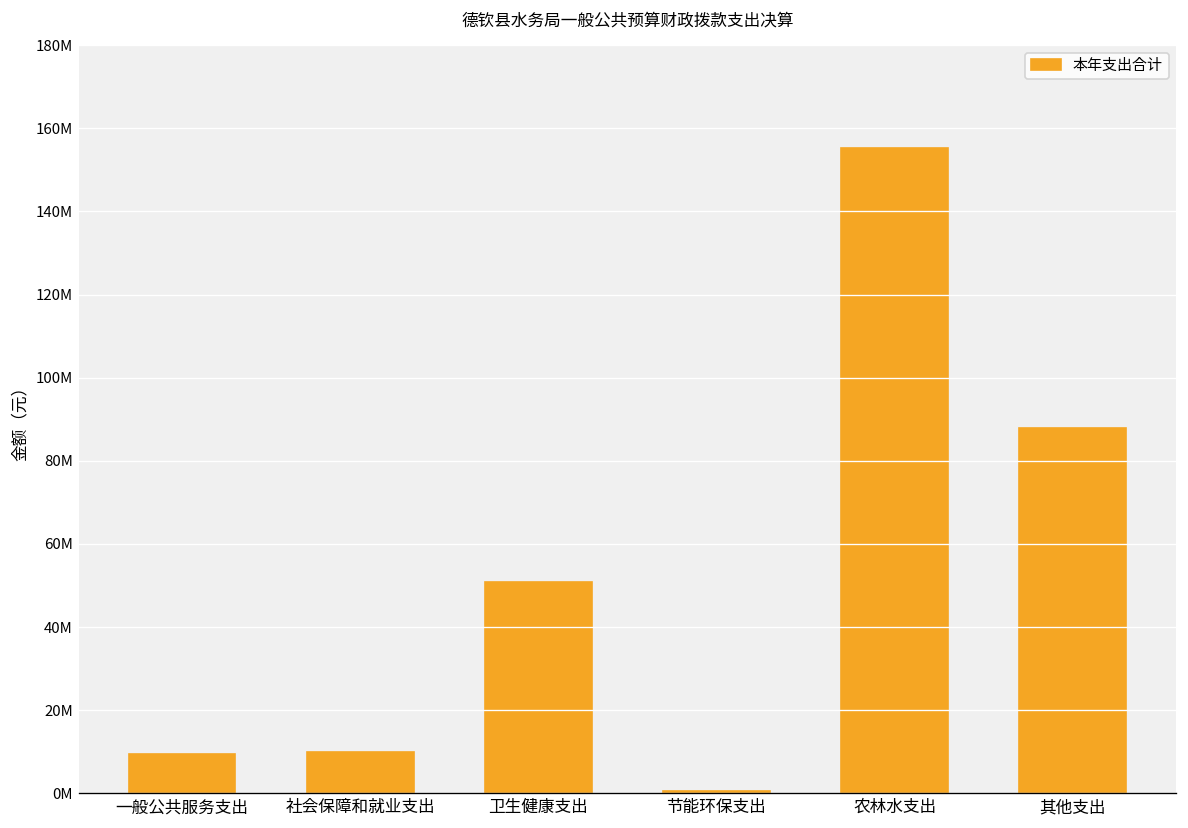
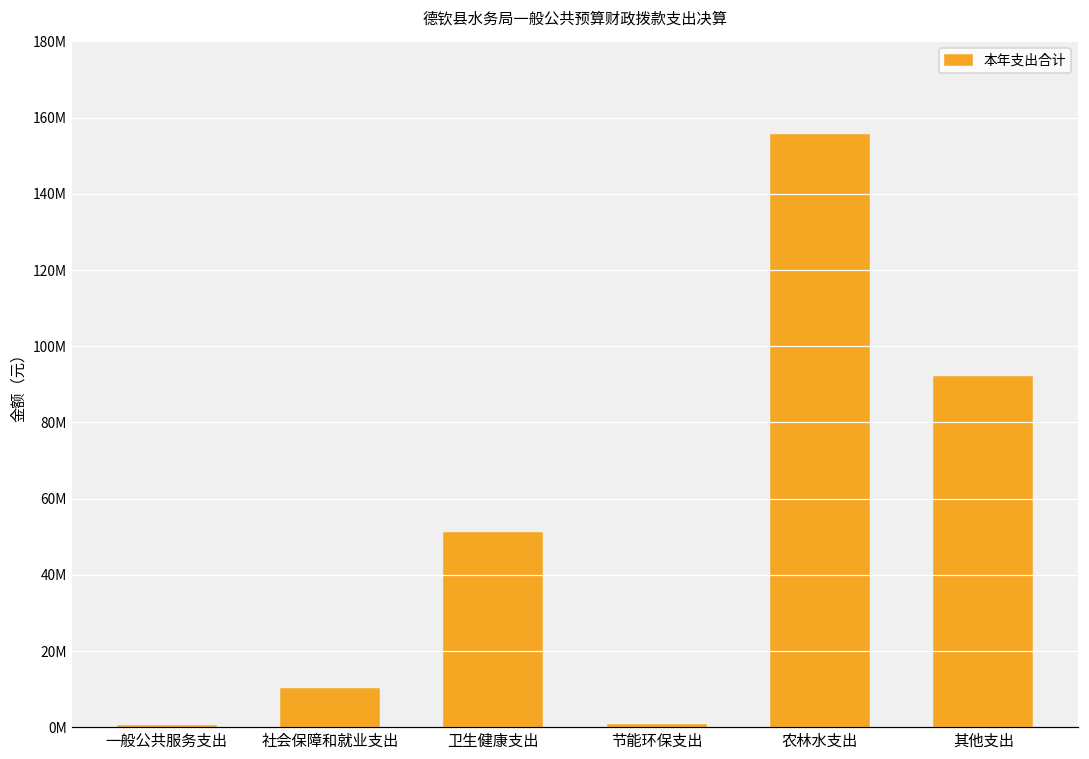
一般公共服务支出: 9000000 -> 0
其他支出: 88000000 -> 92000000
